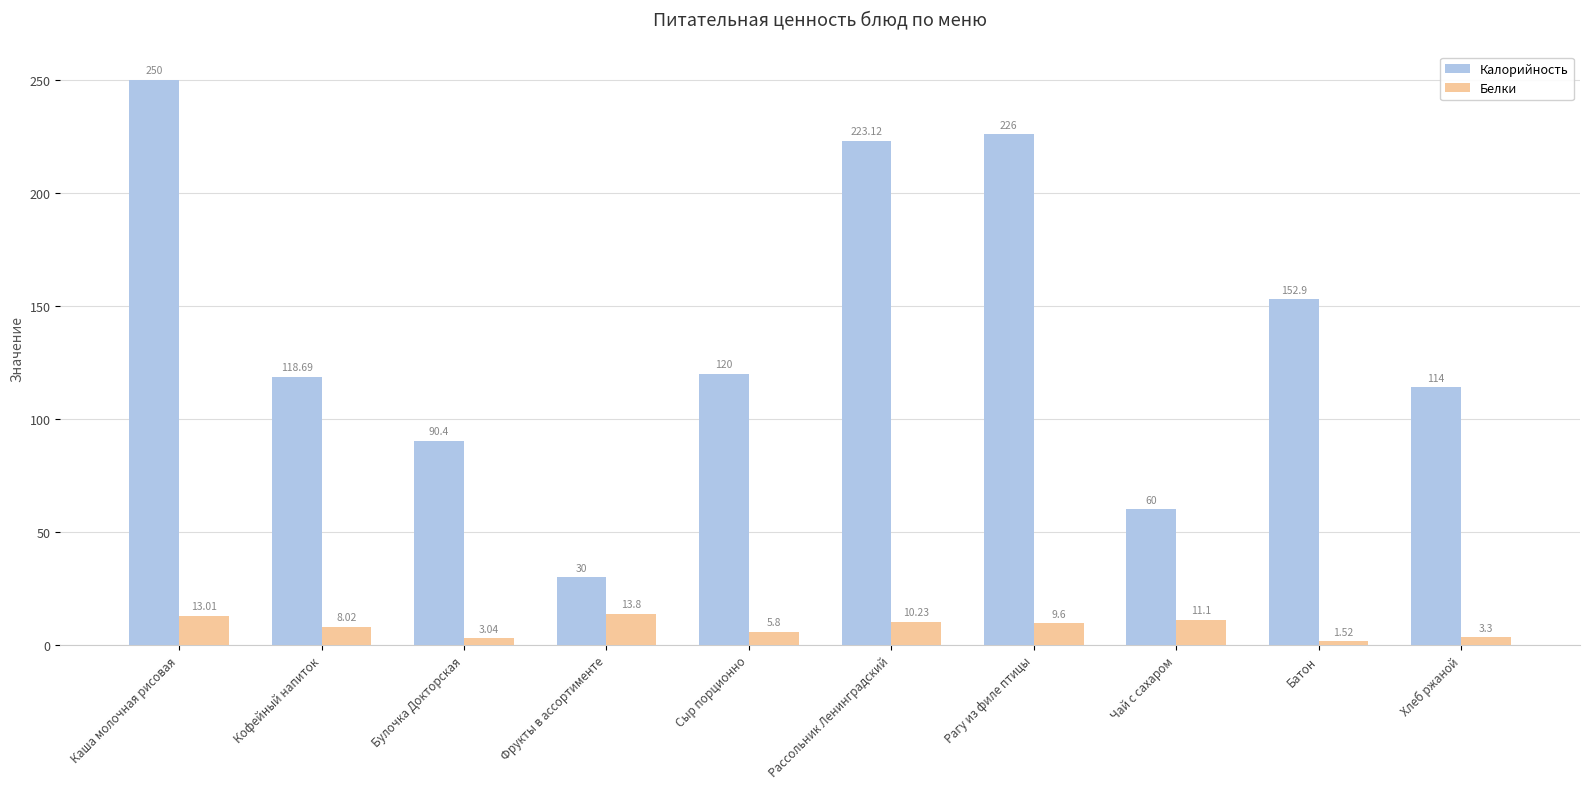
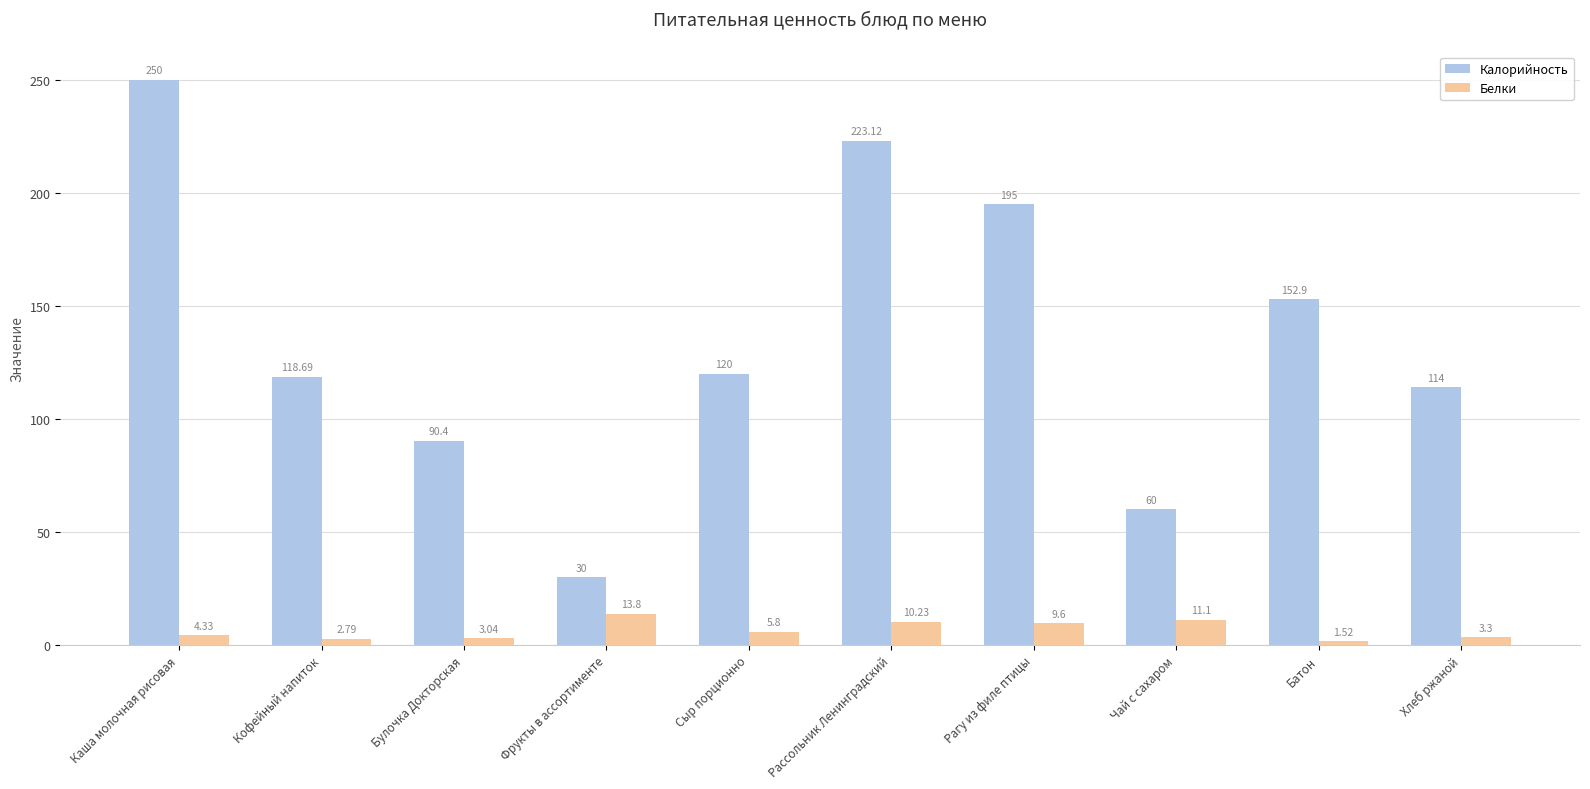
Белки, Каша молочная рисовая: 13.01 -> 4.33
Белки, Кофейный напиток: 8.02 -> 2.79
Калорийность, Рагу из филе птицы: 226 -> 195
